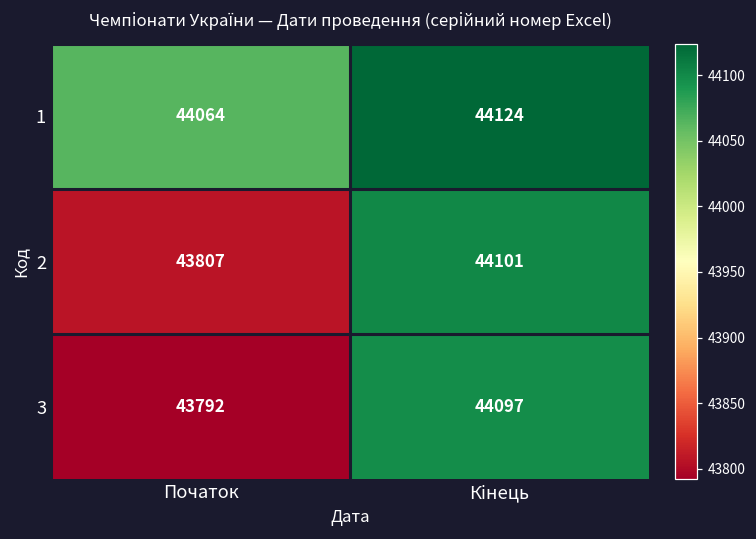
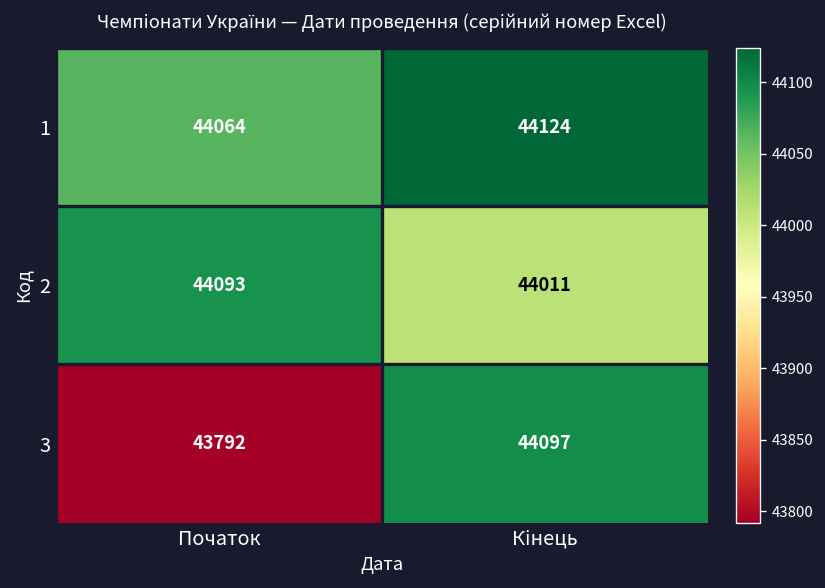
2, Початок: 43807 -> 44093
2, Кінець: 44101 -> 44011
